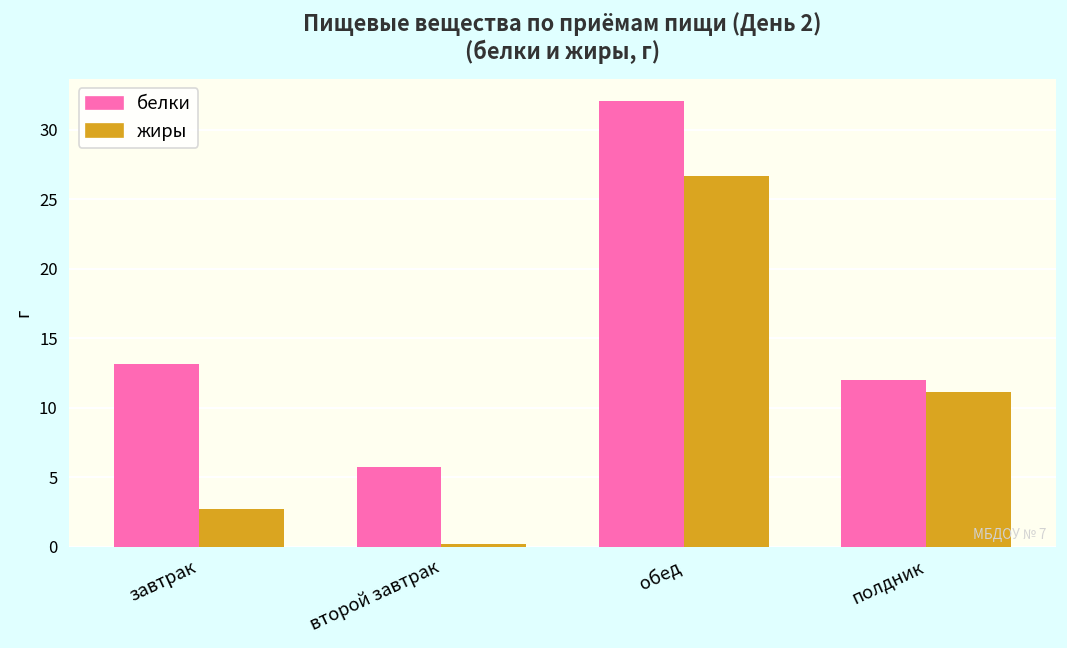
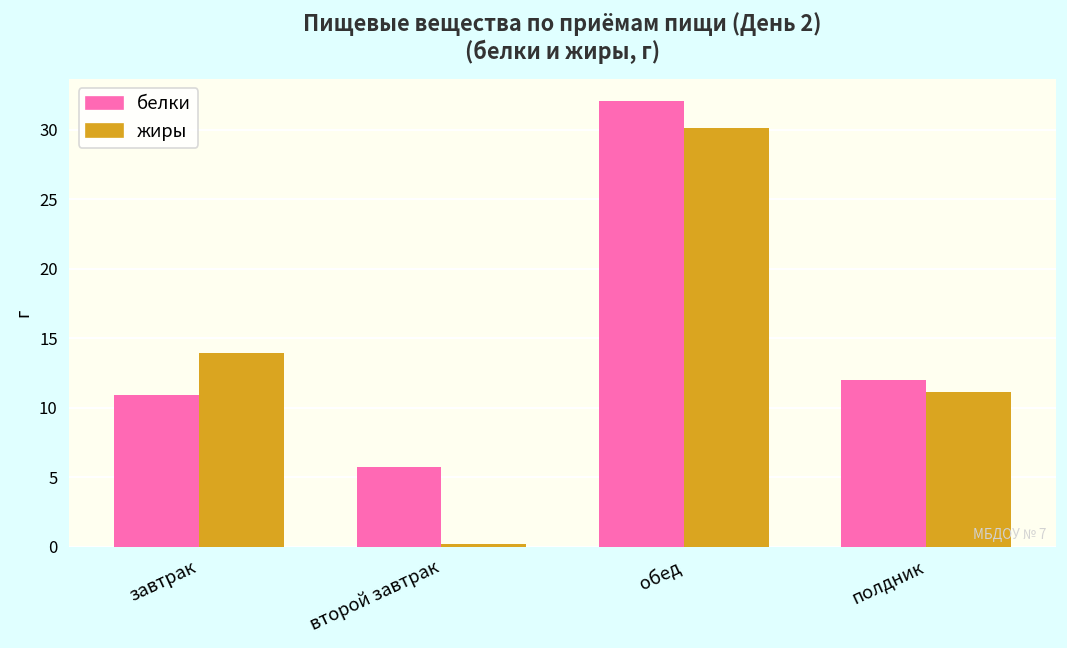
белки, завтрак: 13.1 -> 10.9
жиры, завтрак: 2.7 -> 13.9
жиры, обед: 26.7 -> 30.1
